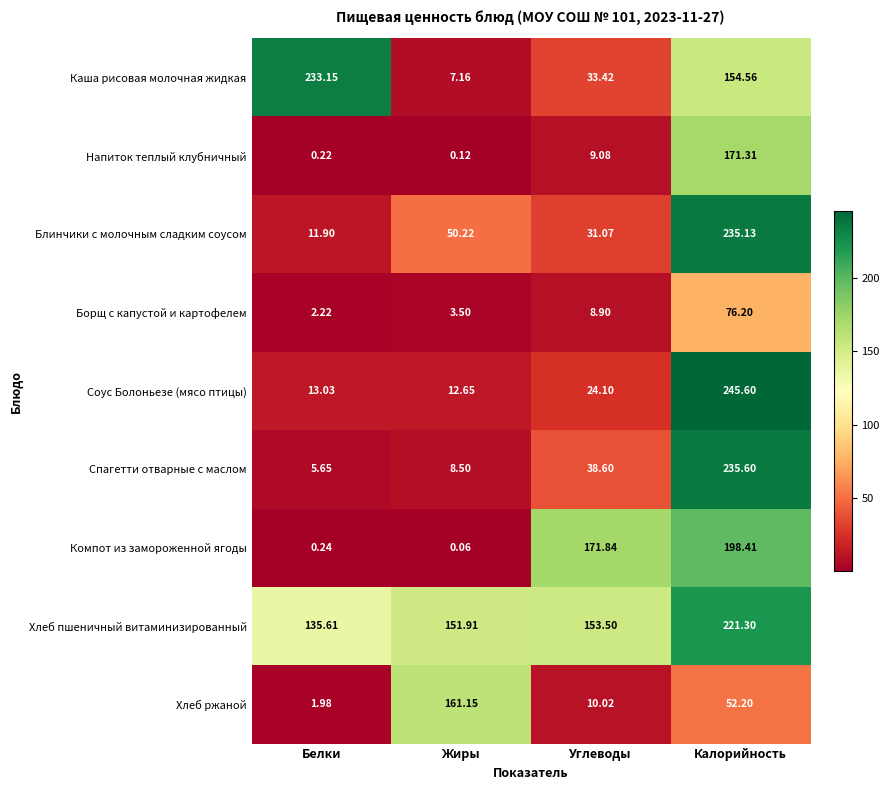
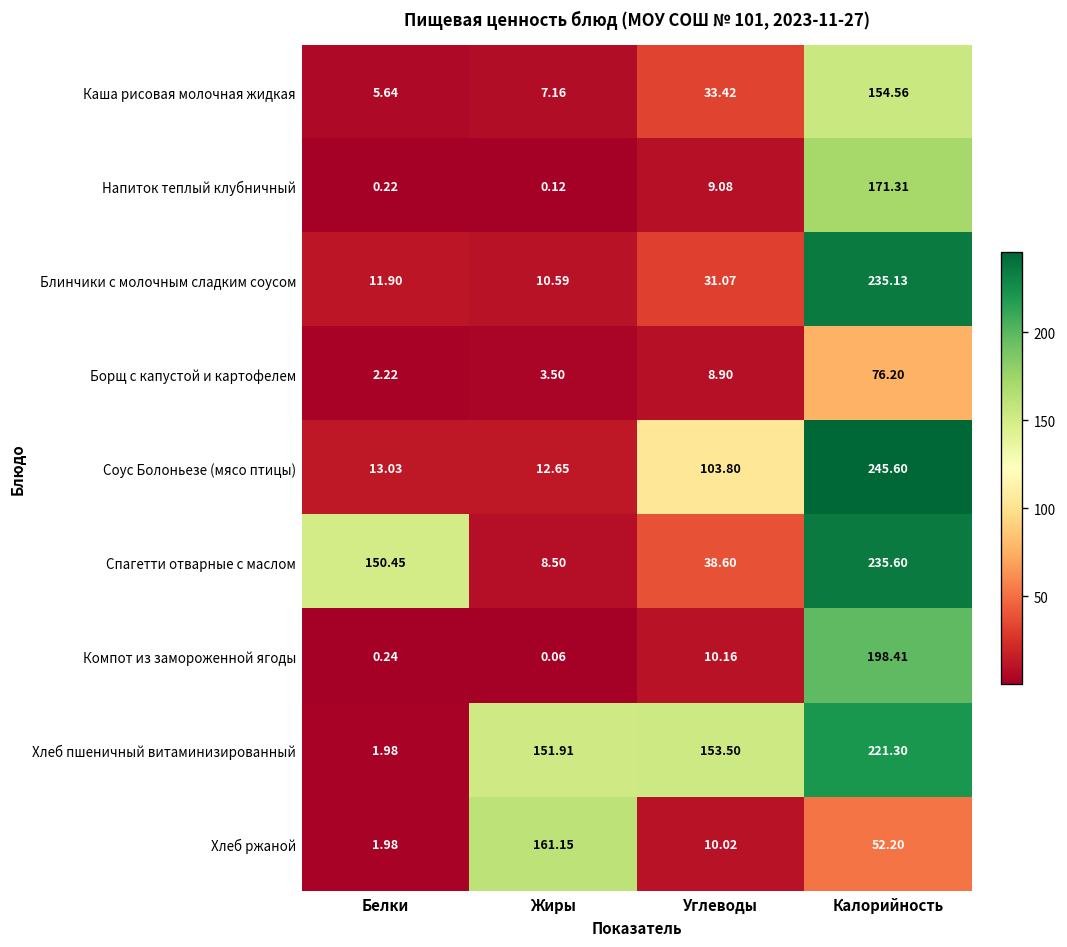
Каша рисовая молочная жидкая, Белки: 233.15 -> 5.64
Блинчики с молочным сладким соусом, Жиры: 50.22 -> 10.59
Соус Болоньезе (мясо птицы), Углеводы: 24.10 -> 103.80
Спагетти отварные с маслом, Белки: 5.65 -> 150.45
Компот из замороженной ягоды, Углеводы: 171.84 -> 10.16
Хлеб пшеничный витаминизированный, Белки: 135.61 -> 1.98
